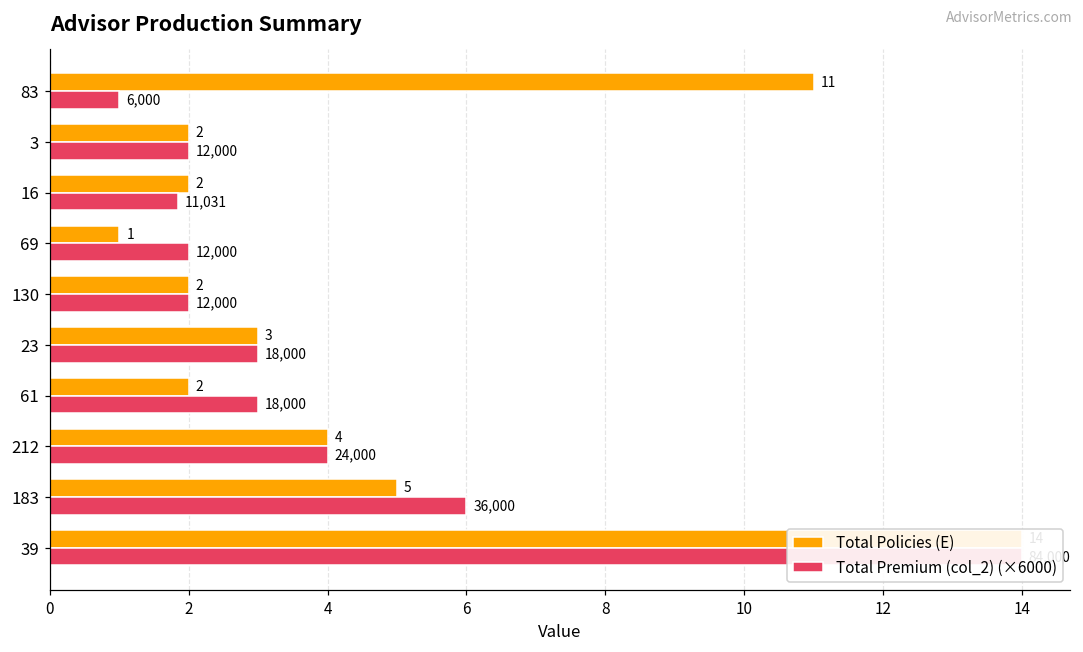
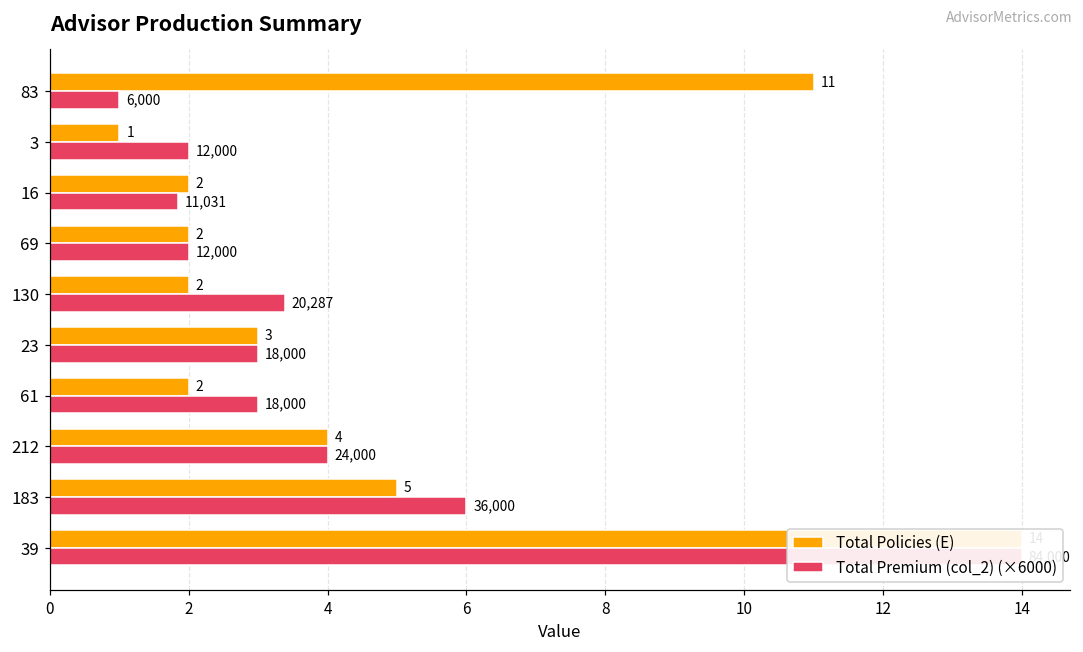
Total Policies (E), 3: 2 -> 1
Total Policies (E), 69: 1 -> 2
Total Premium (col_2) (×6000), 130: 12,000 -> 20,287
